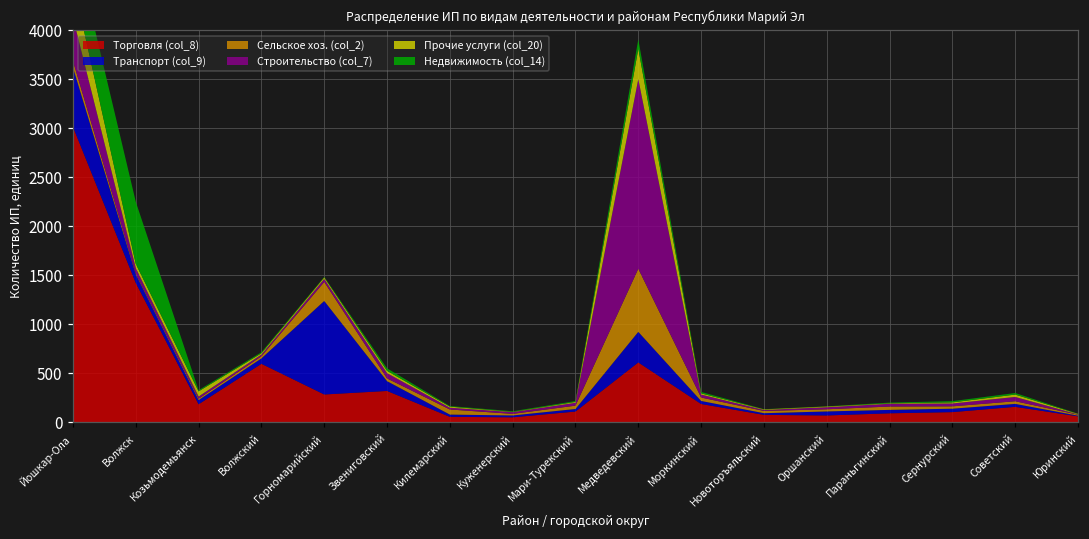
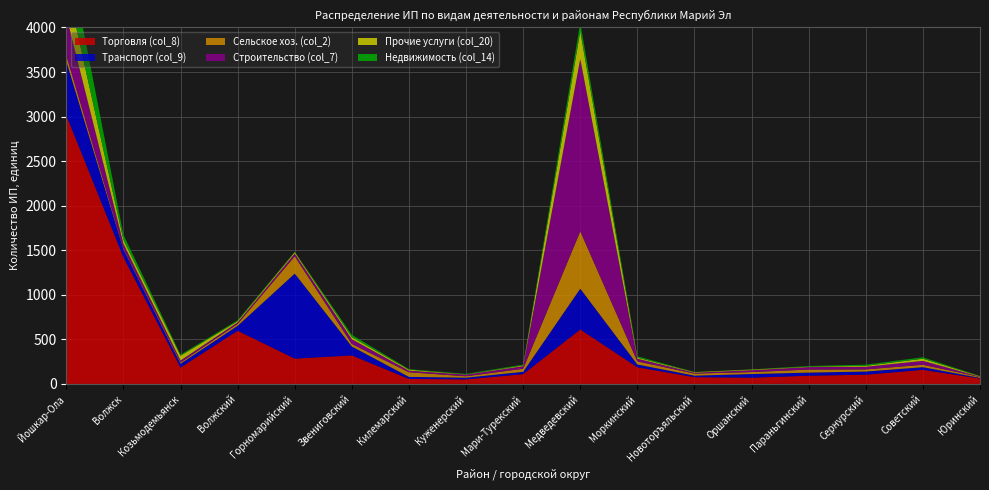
Недвижимость (col_14), Волжск: 600 -> 100
Транспорт (col_9), Медведевский: 300 -> 500
